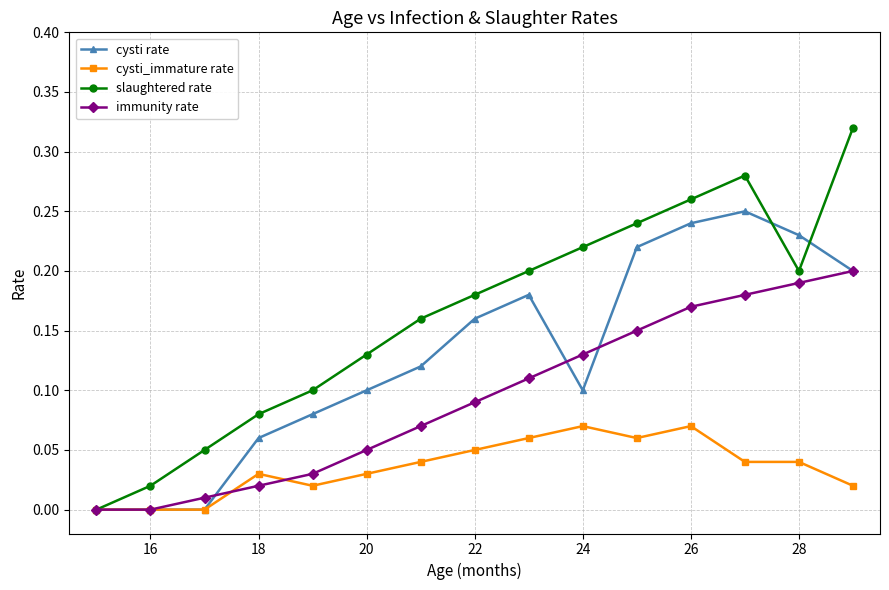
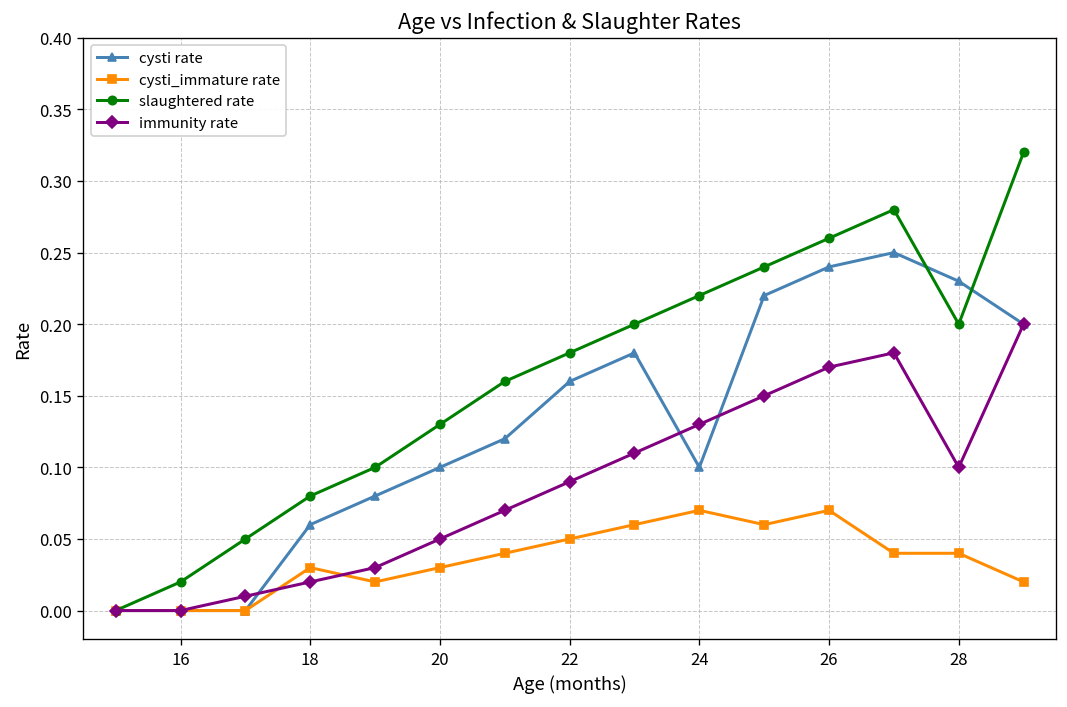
immunity rate, 28: 0.19 -> 0.10
